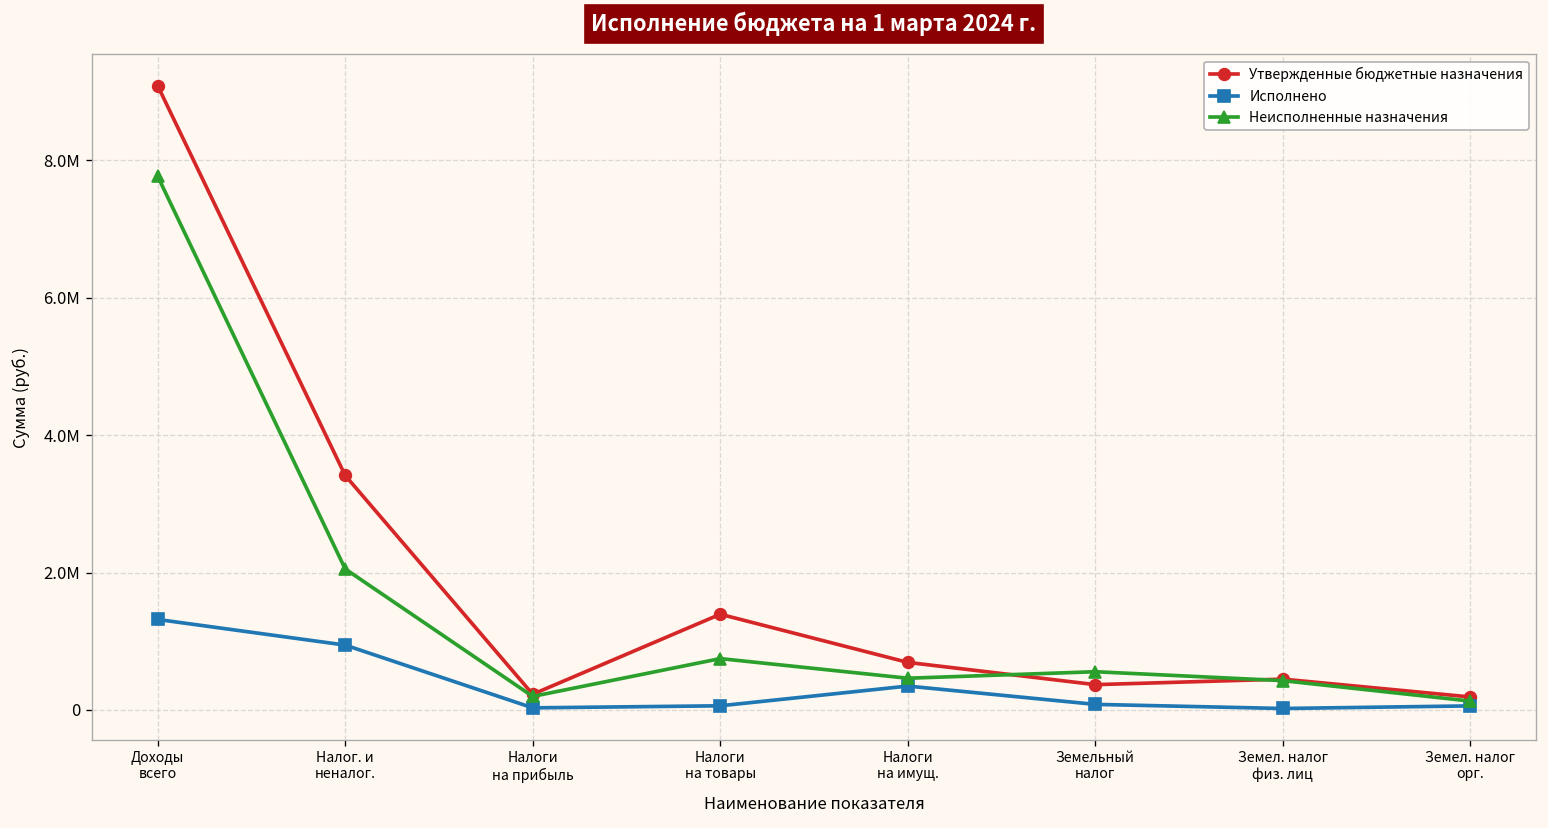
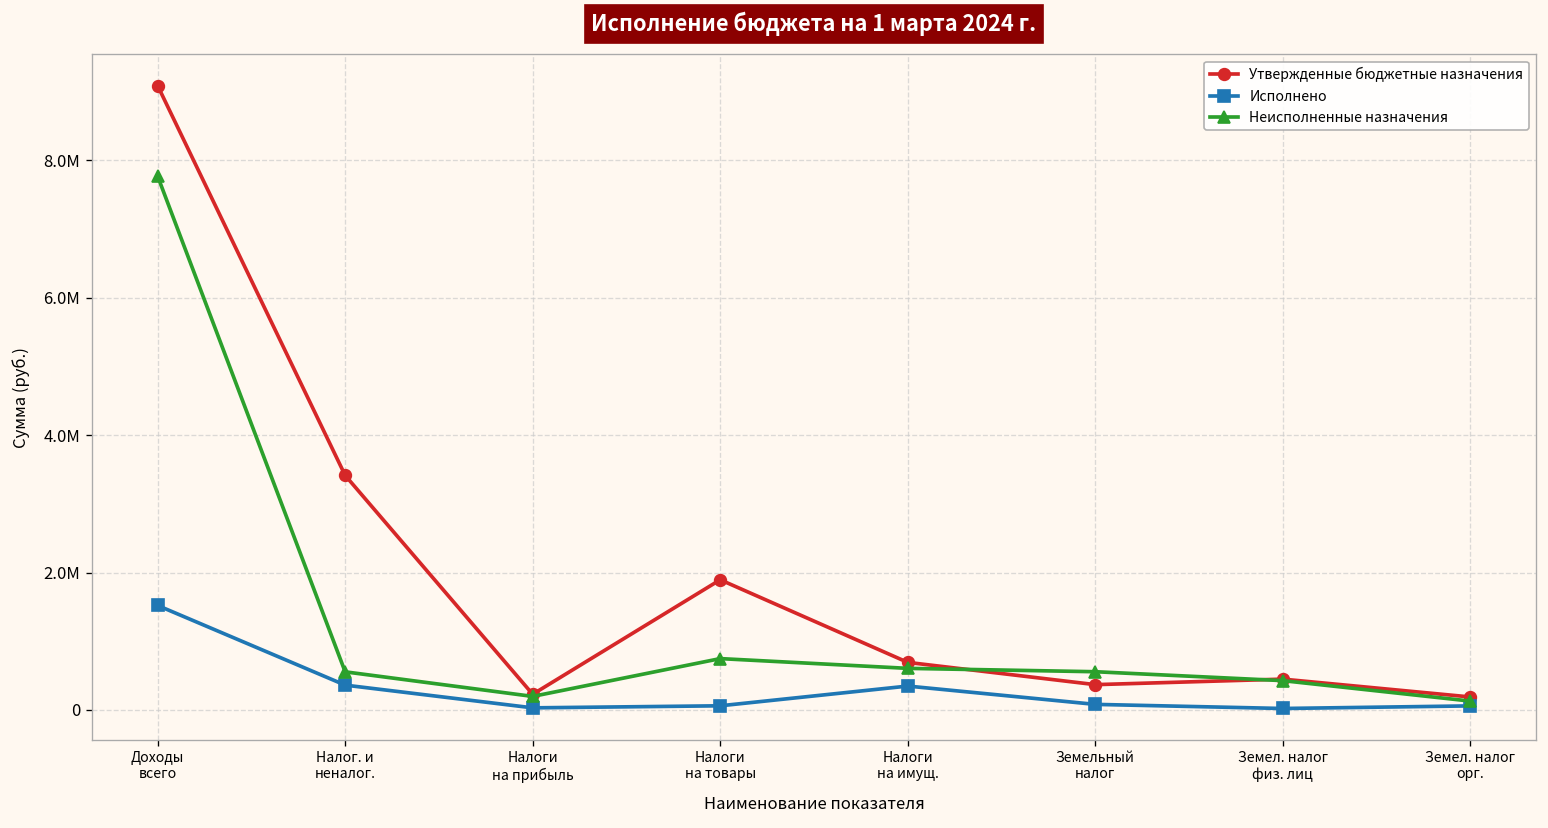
Исполнено, Доходы всего: 1300000 -> 1500000
Исполнено, Налог. и неналог.: 900000 -> 400000
Неисполненные назначения, Налог. и неналог.: 2100000 -> 600000
Утвержденные бюджетные назначения, Налоги на товары: 1400000 -> 1900000
Неисполненные назначения, Налоги на имущ.: 500000 -> 600000
